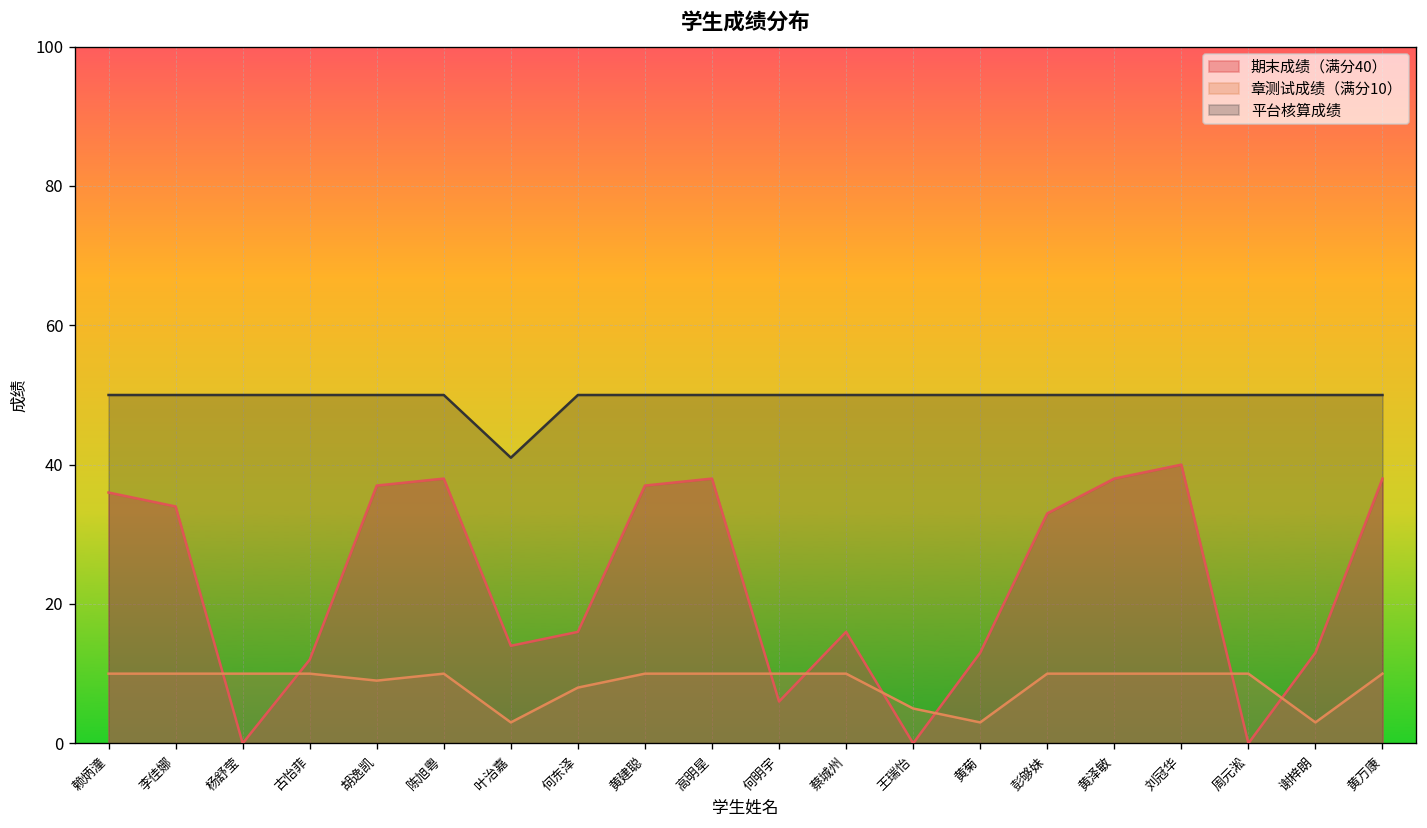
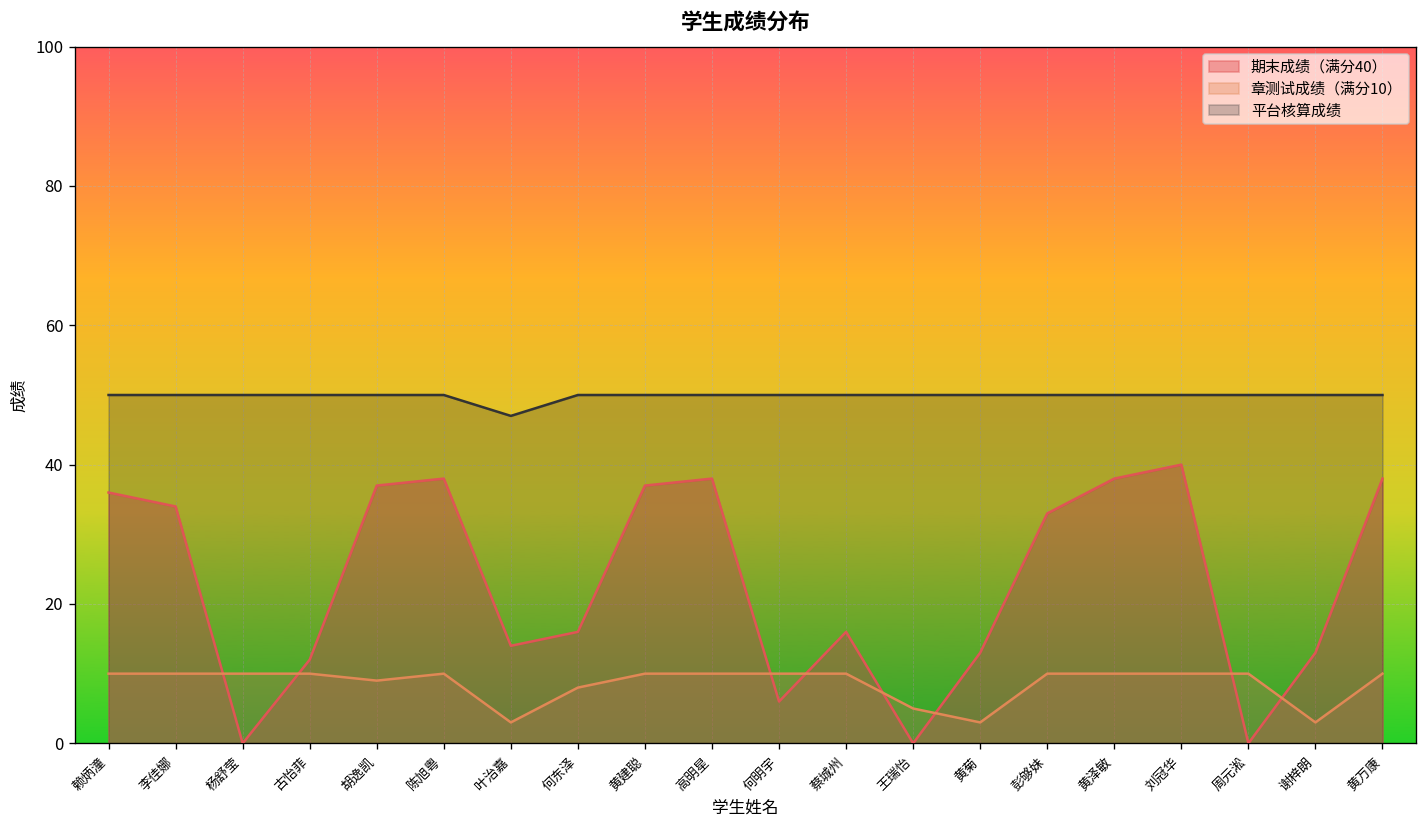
平台核算成绩, 叶治嘉: 41 -> 47
